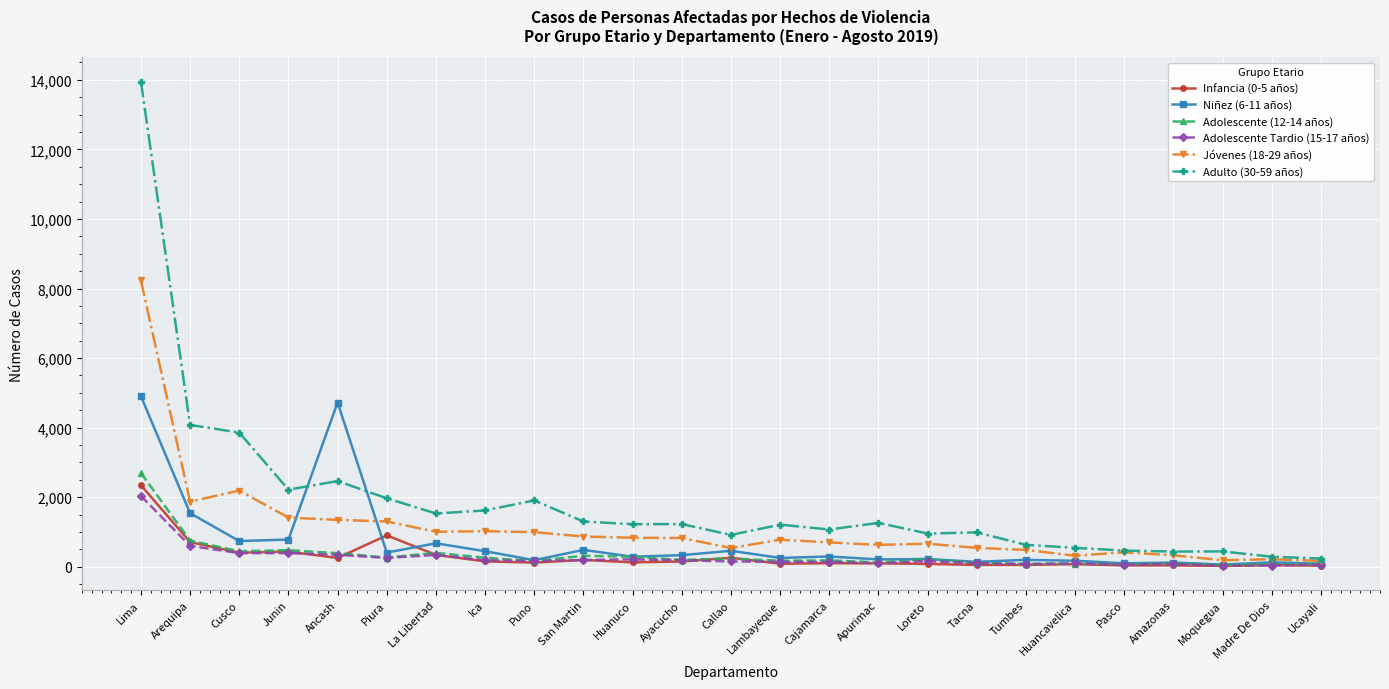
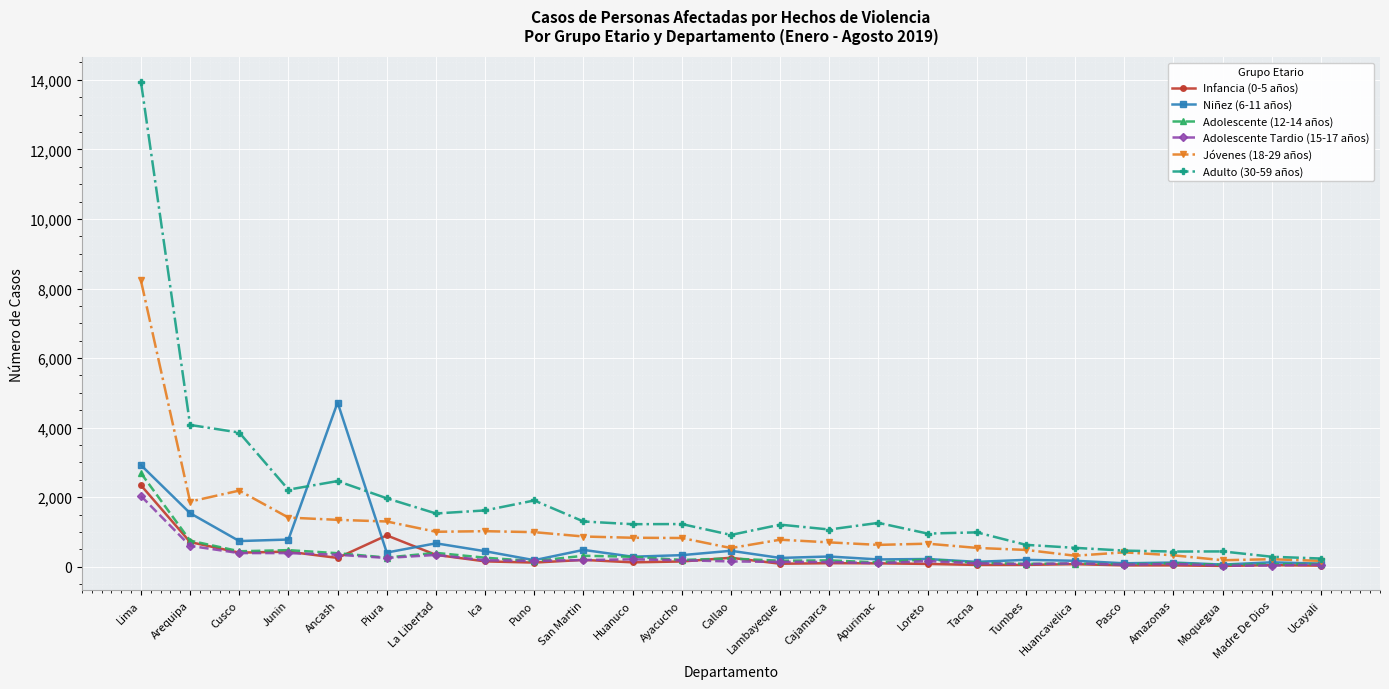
Niñez (6-11 años), Lima: 4,900 -> 2,900
